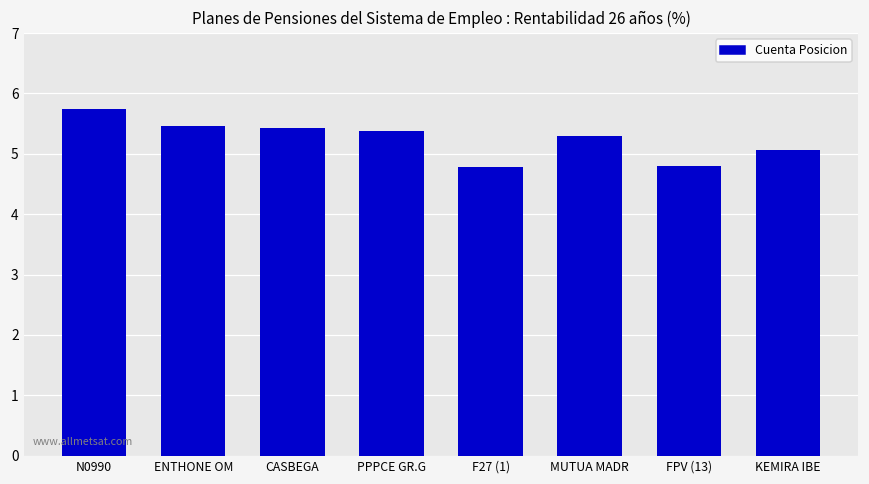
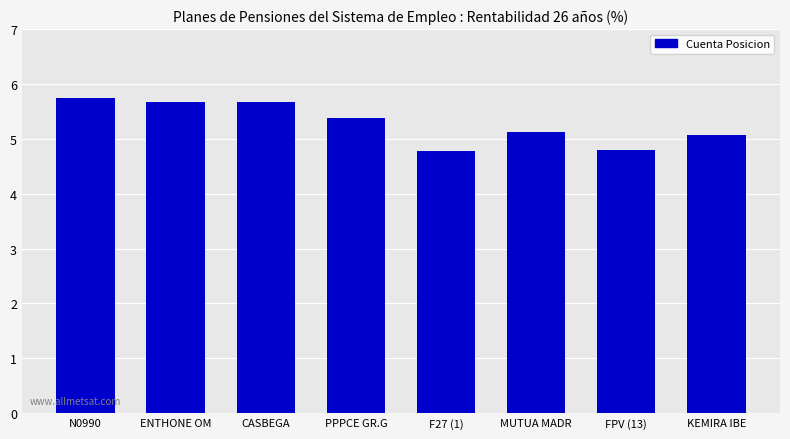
ENTHONE OM: 5.5 -> 5.7
CASBEGA: 5.4 -> 5.7
MUTUA MADR: 5.3 -> 5.1
